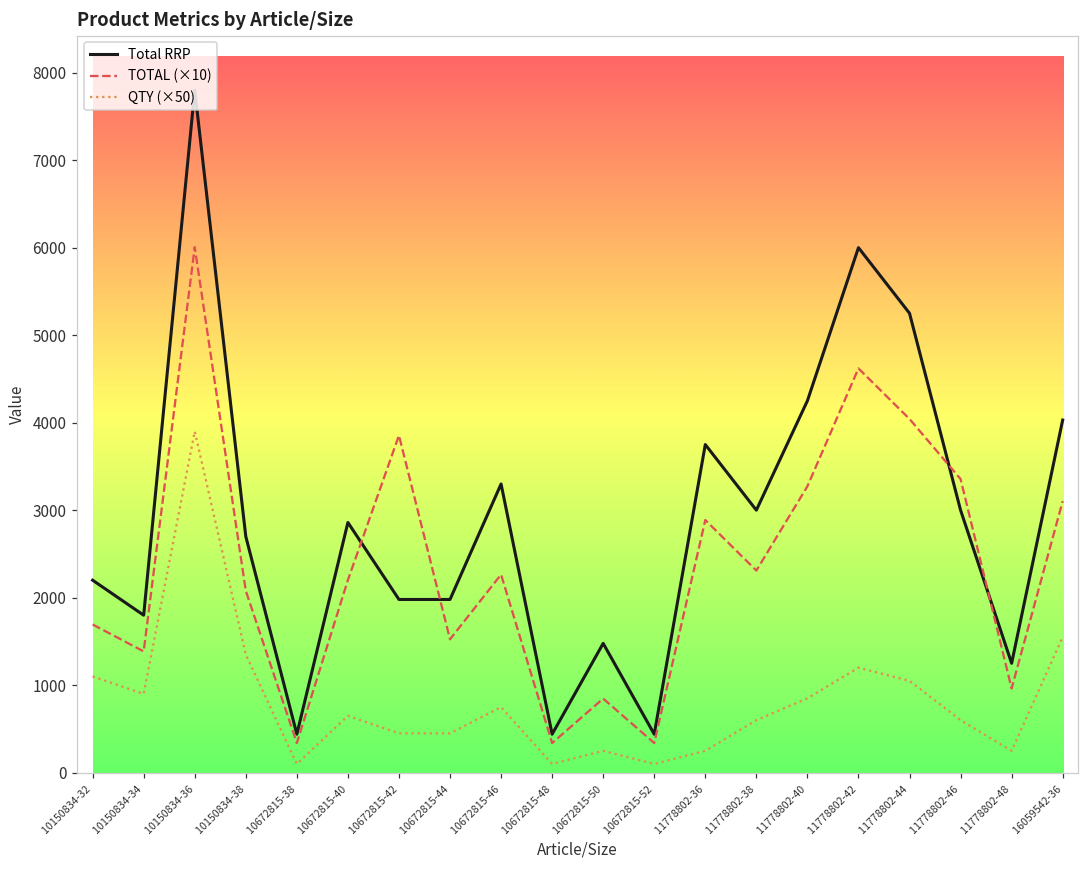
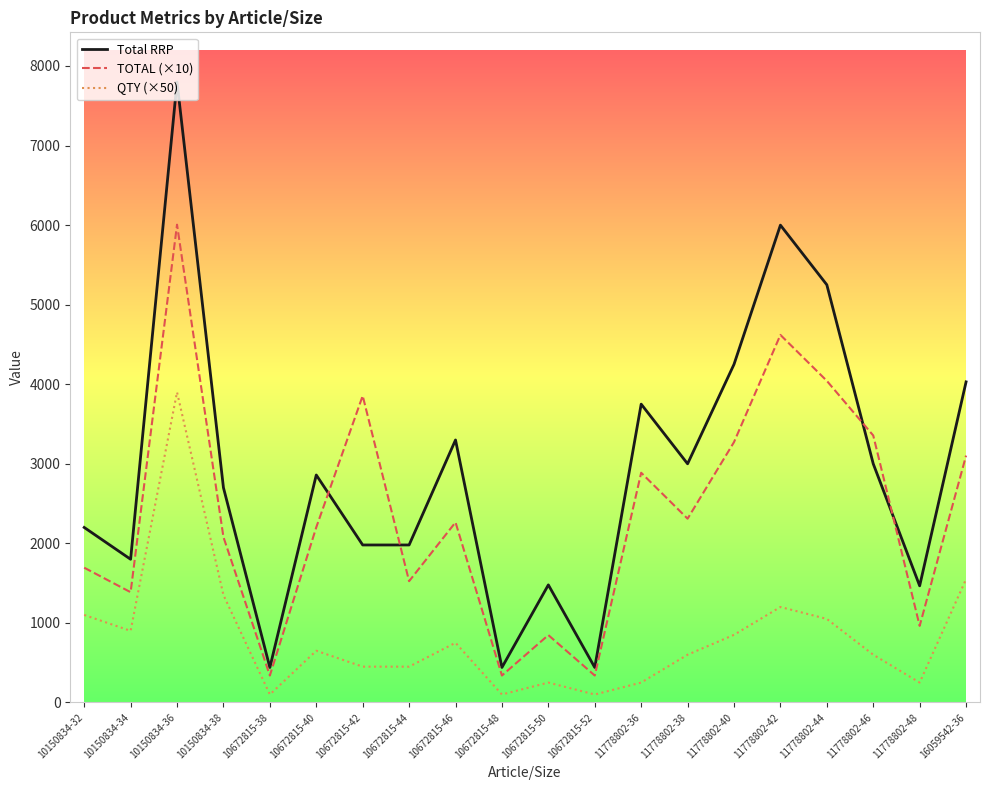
Total RRP, 11778802-48: 1200 -> 1500
